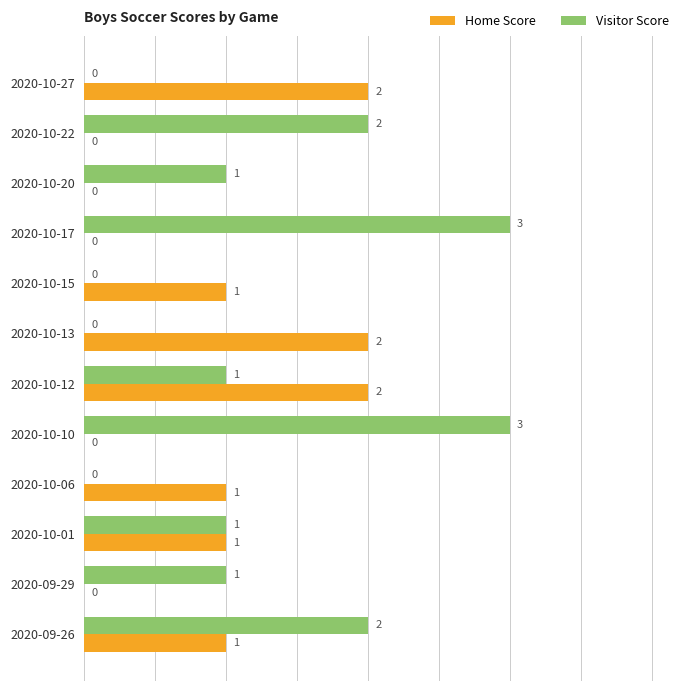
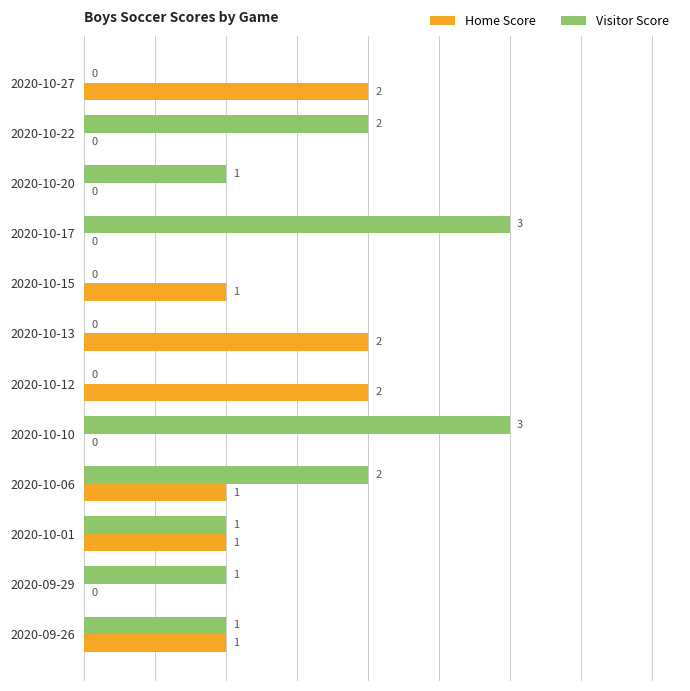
Visitor Score, 2020-10-12: 1 -> 0
Visitor Score, 2020-10-06: 0 -> 2
Visitor Score, 2020-09-26: 2 -> 1
